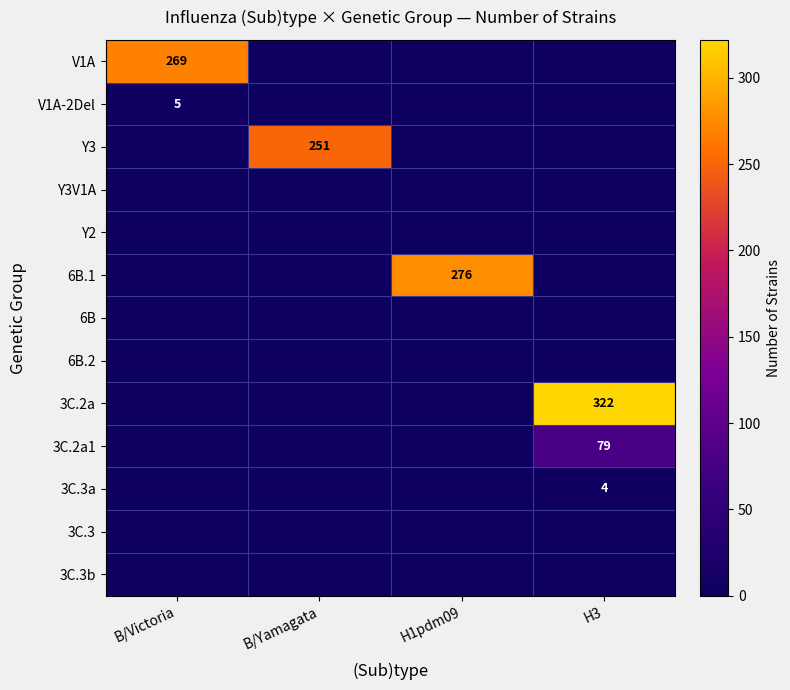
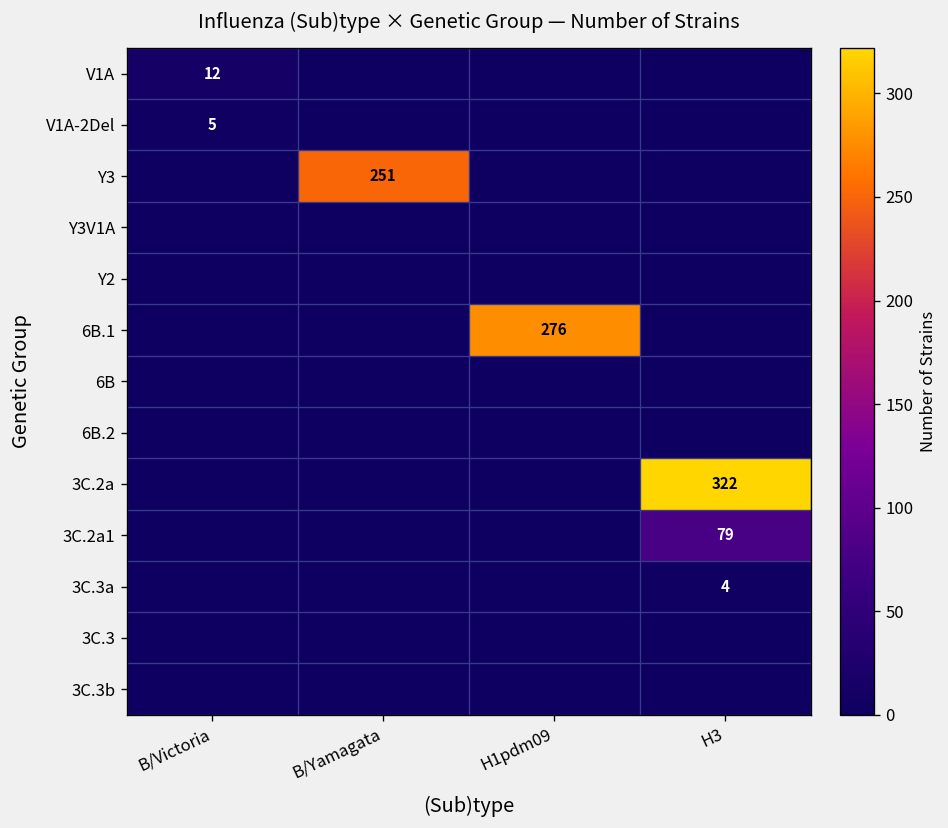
V1A, B/Victoria: 269 -> 12
